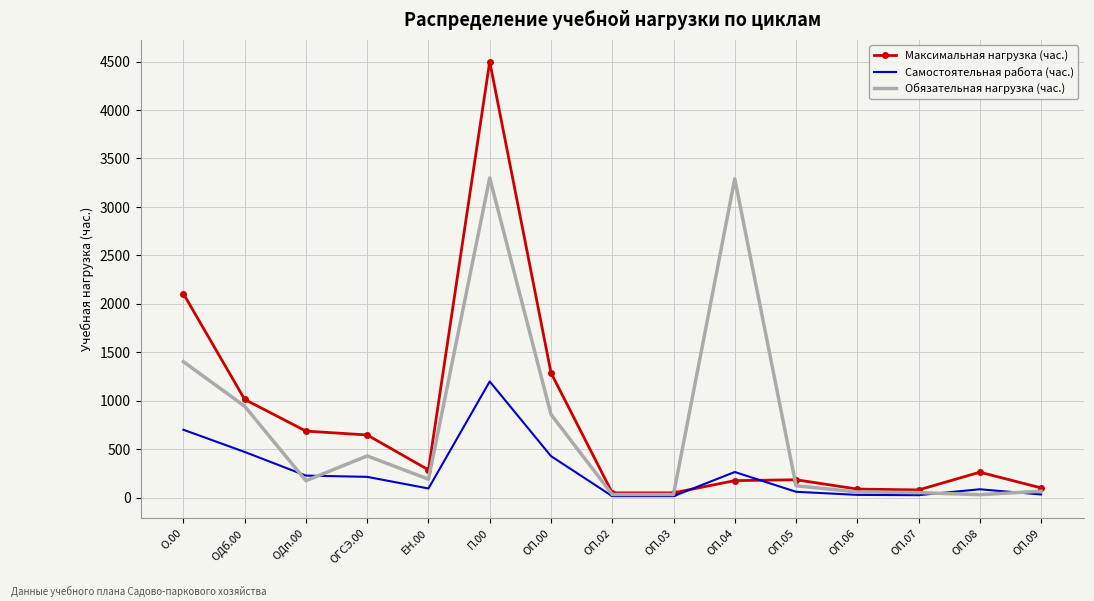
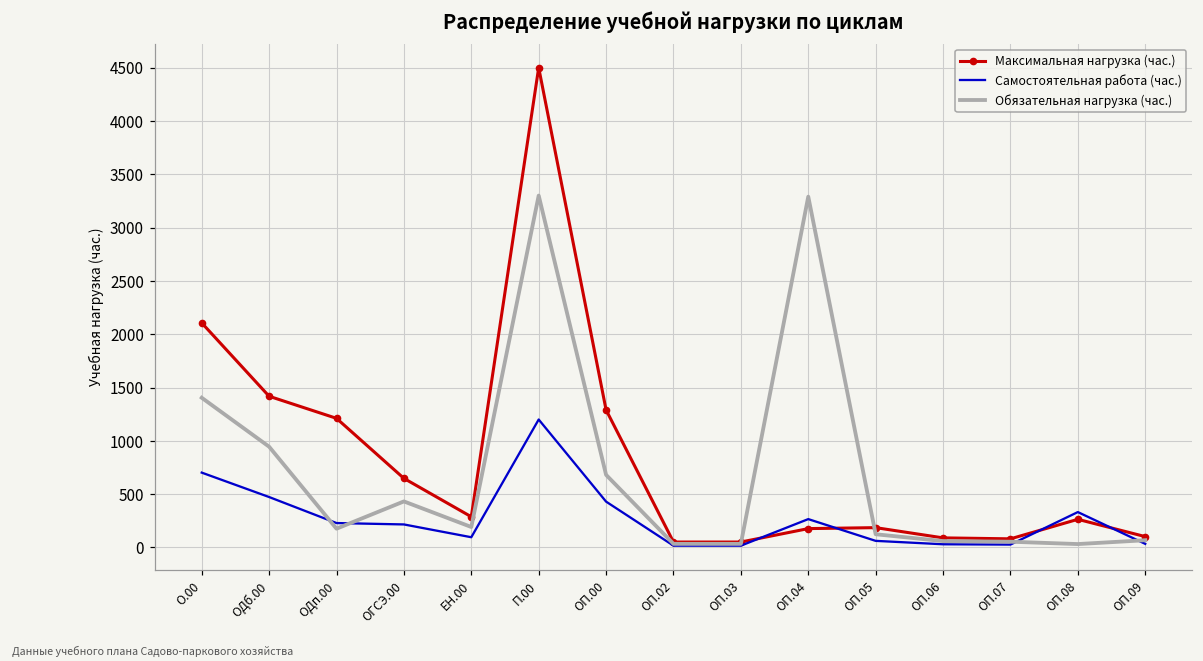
Максимальная нагрузка (час.), ОДб.00: 1000 -> 1400
Максимальная нагрузка (час.), ОДп.00: 700 -> 1200
Обязательная нагрузка (час.), ОП.00: 900 -> 700
Самостоятельная работа (час.), ОП.08: 100 -> 300
